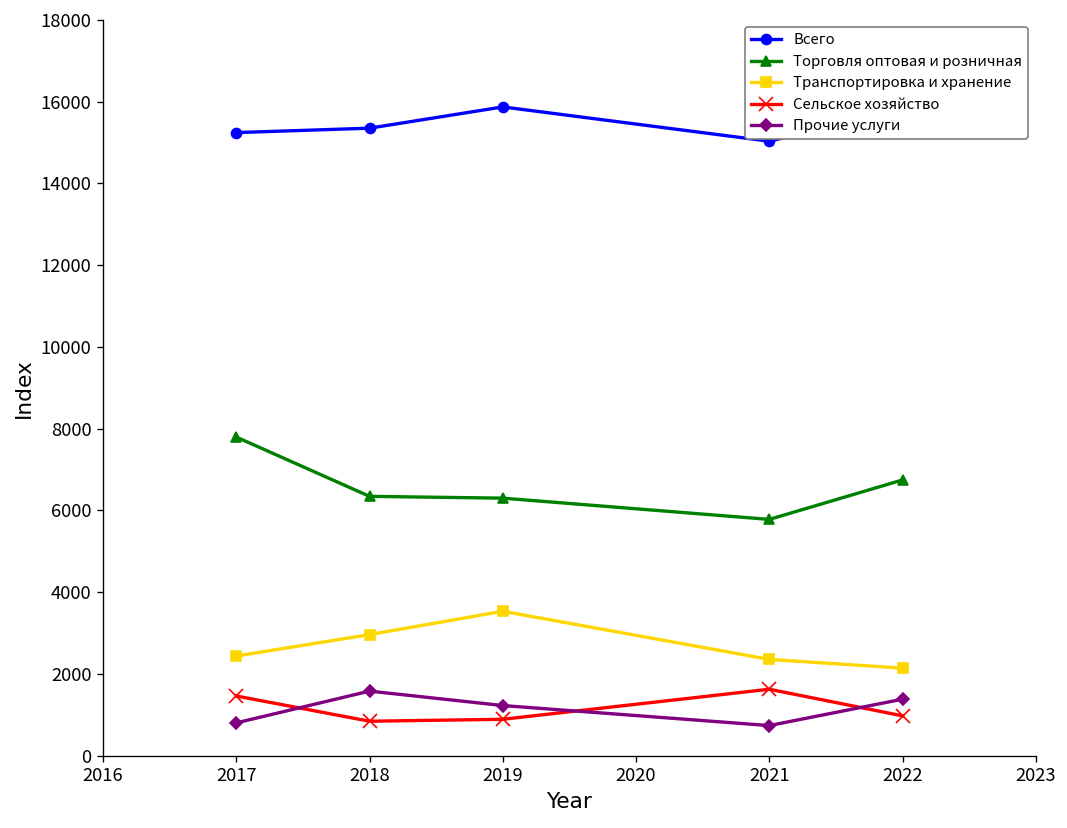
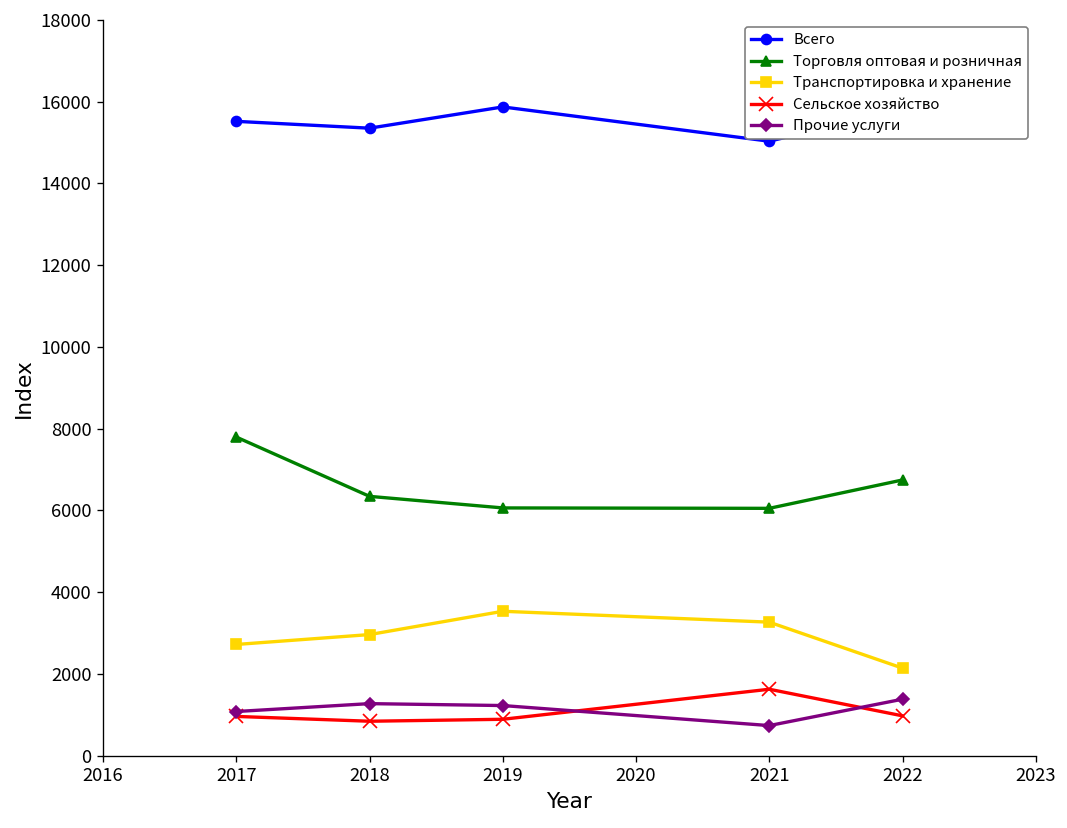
Всего, 2017: 15200 -> 15500
Транспортировка и хранение, 2017: 2400 -> 2700
Сельское хозяйство, 2017: 1500 -> 1000
Прочие услуги, 2017: 800 -> 1100
Прочие услуги, 2018: 1600 -> 1300
Торговля оптовая и розничная, 2019: 6300 -> 6100
Торговля оптовая и розничная, 2021: 5800 -> 6100
Транспортировка и хранение, 2021: 2400 -> 3300
